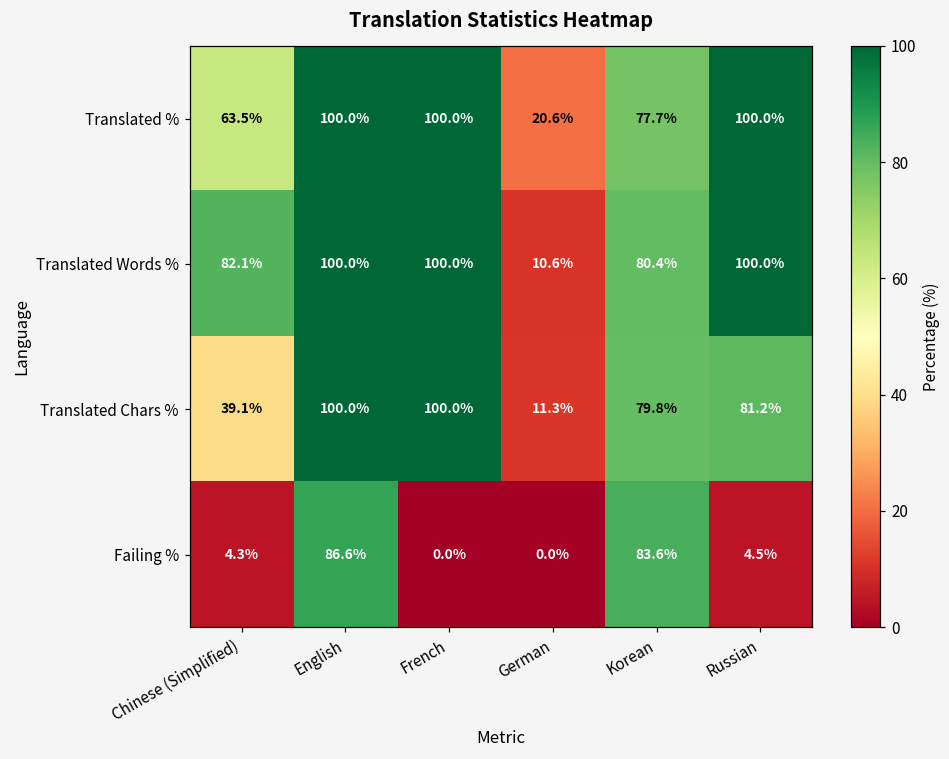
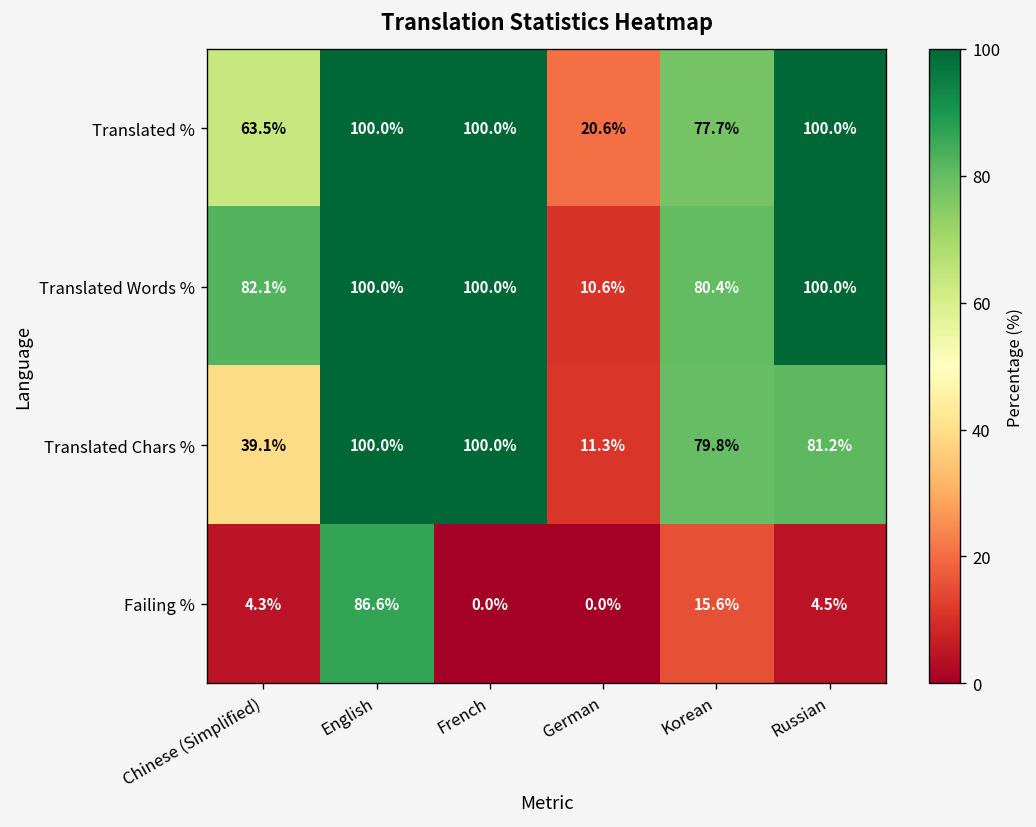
Failing %, Korean: 83.6% -> 15.6%
